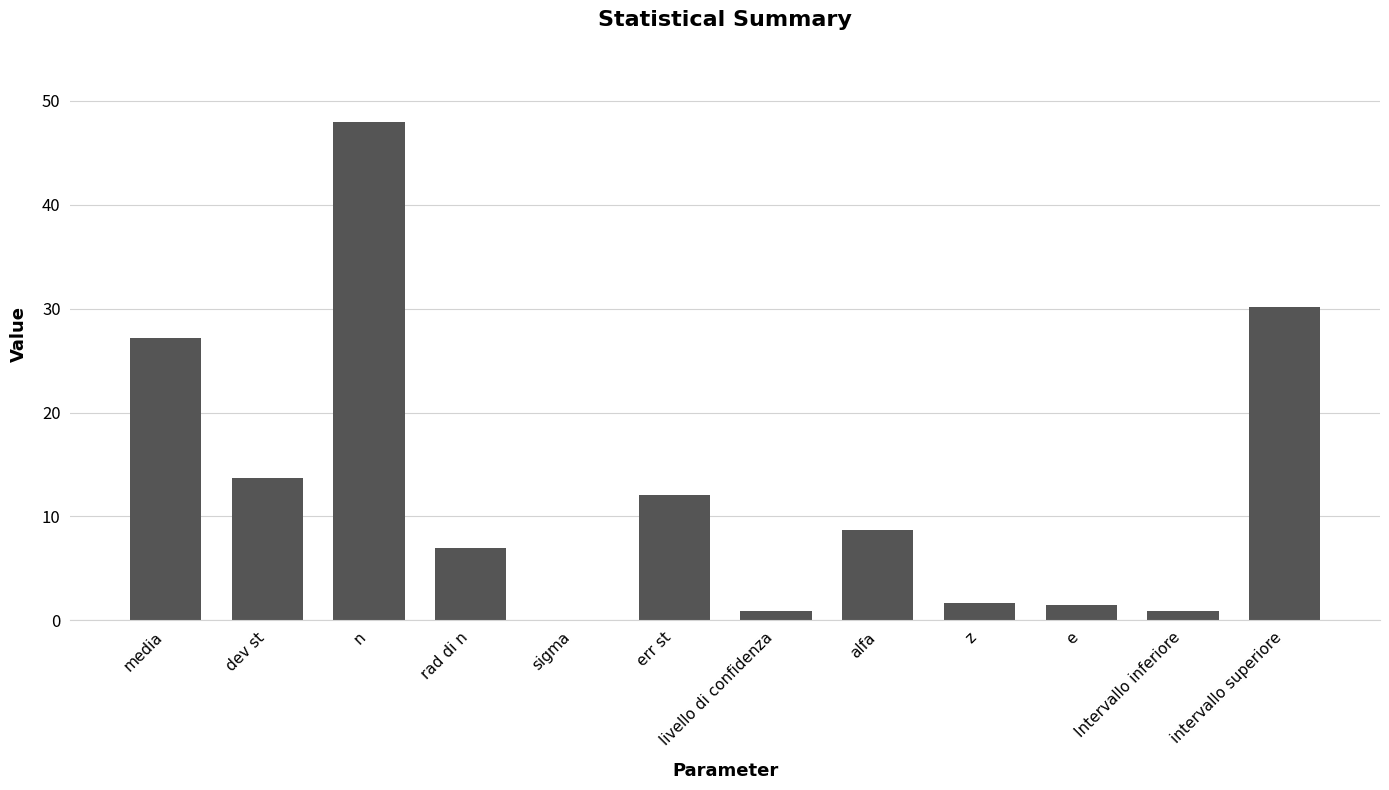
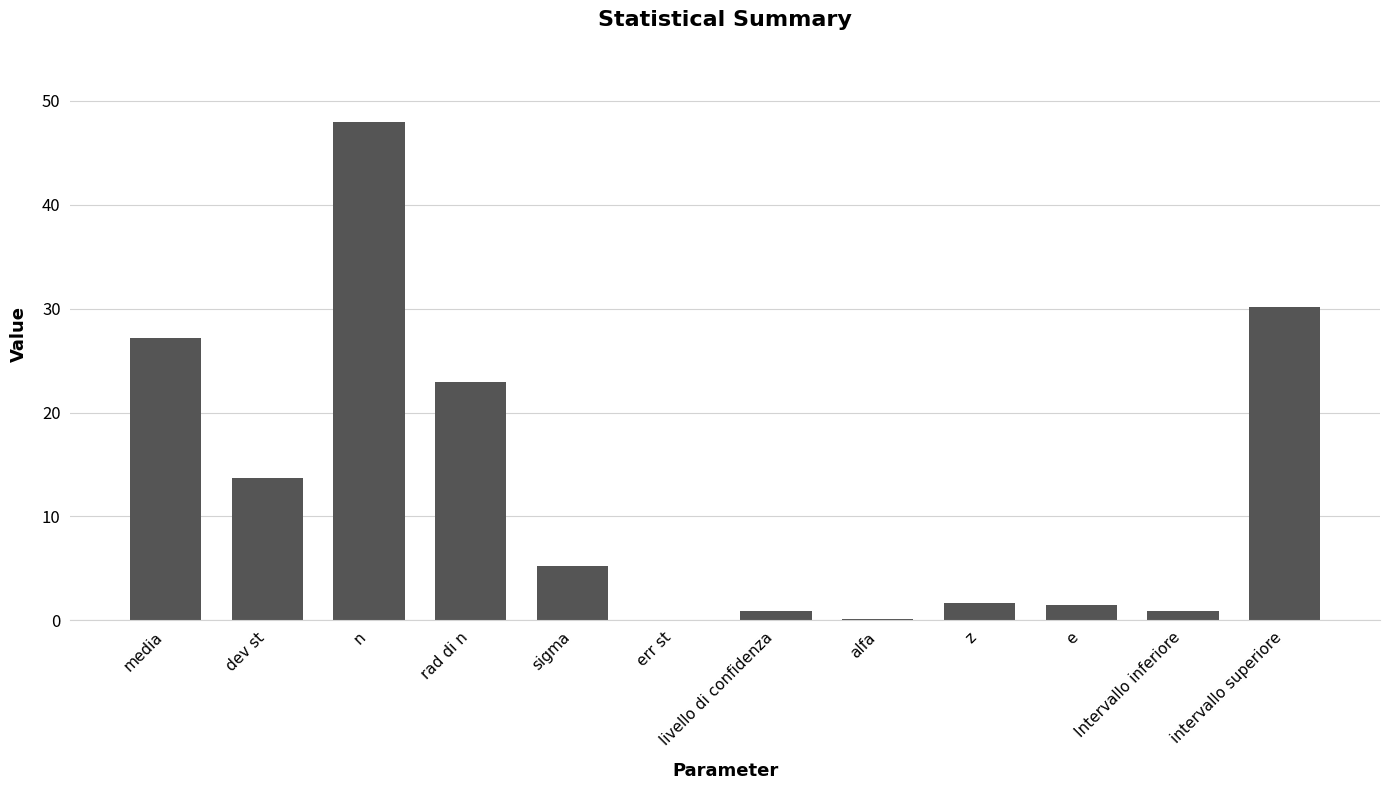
rad di n: 6.9 -> 23.0
sigma: 0.0 -> 5.2
err st: 12.0 -> 0.0
alfa: 8.7 -> 0.1
